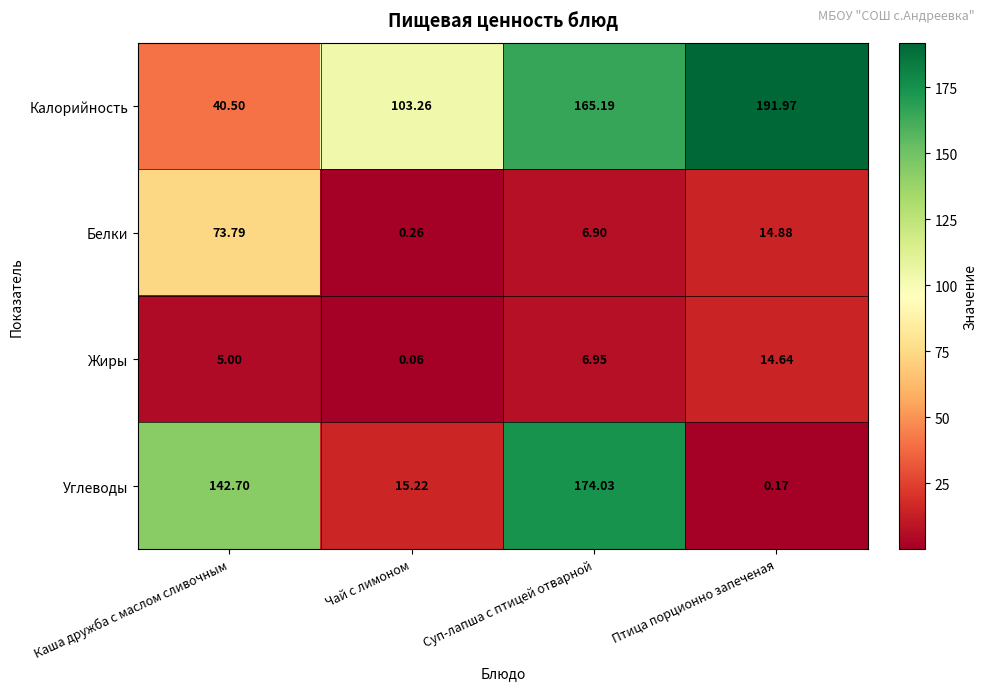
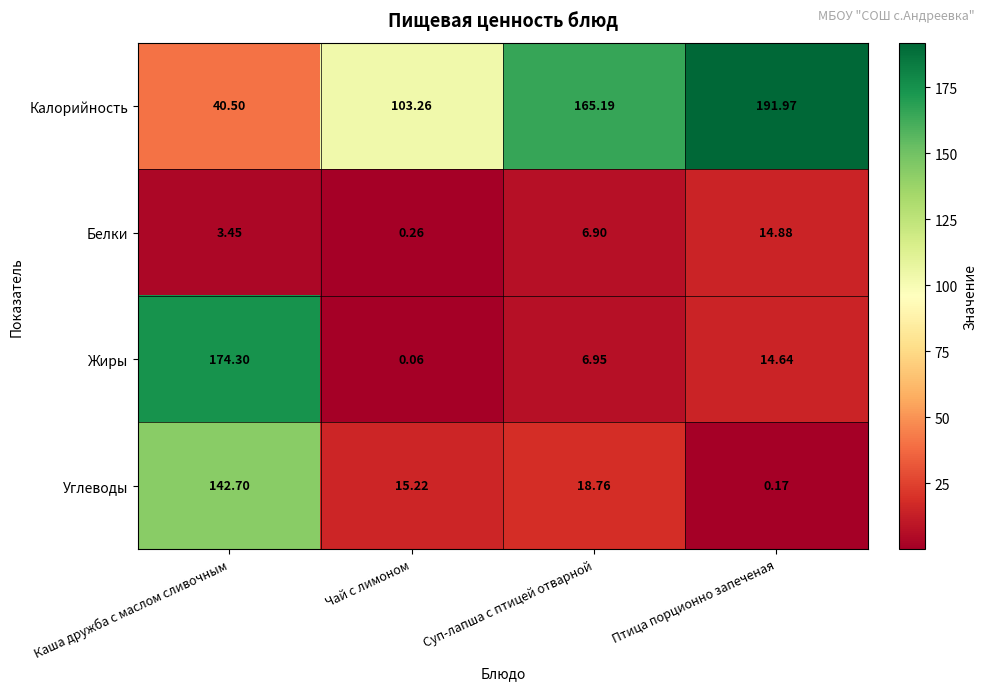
Белки, Каша дружба с маслом сливочным: 73.79 -> 3.45
Жиры, Каша дружба с маслом сливочным: 5.00 -> 174.30
Углеводы, Суп-лапша с птицей отварной: 174.03 -> 18.76
